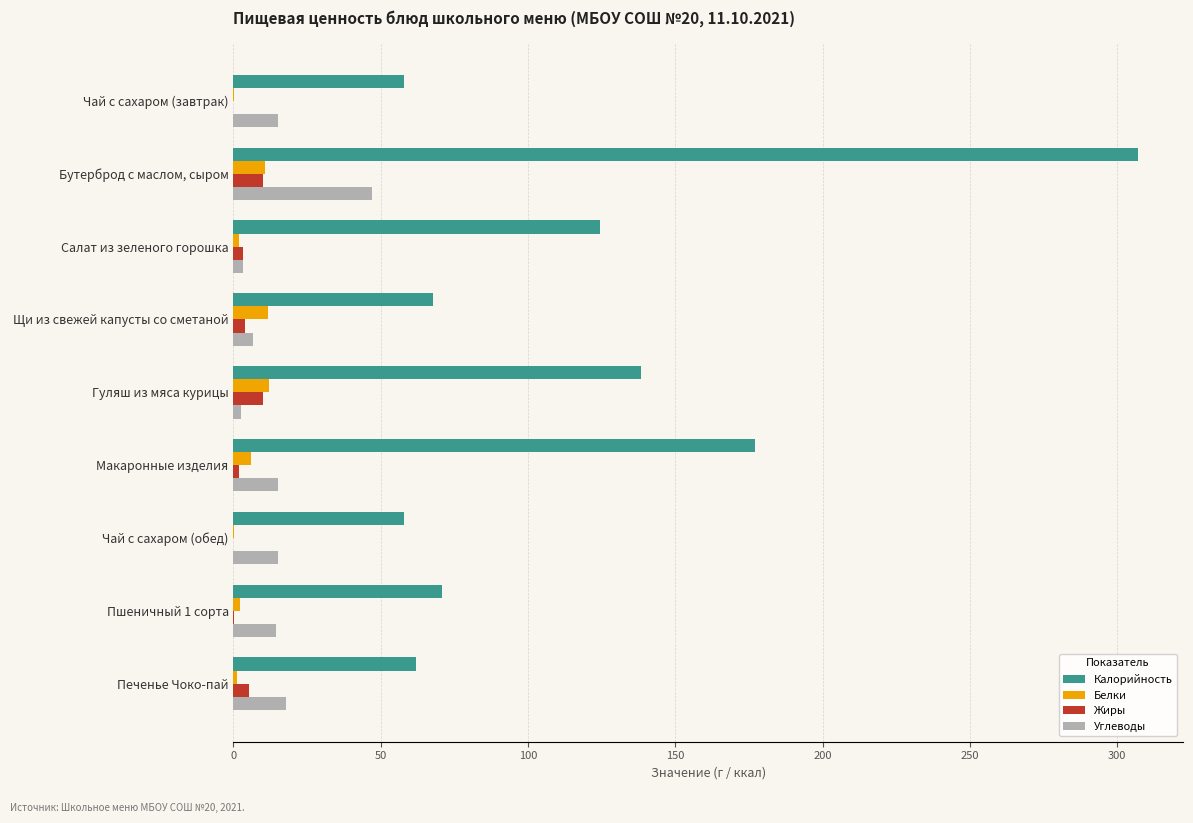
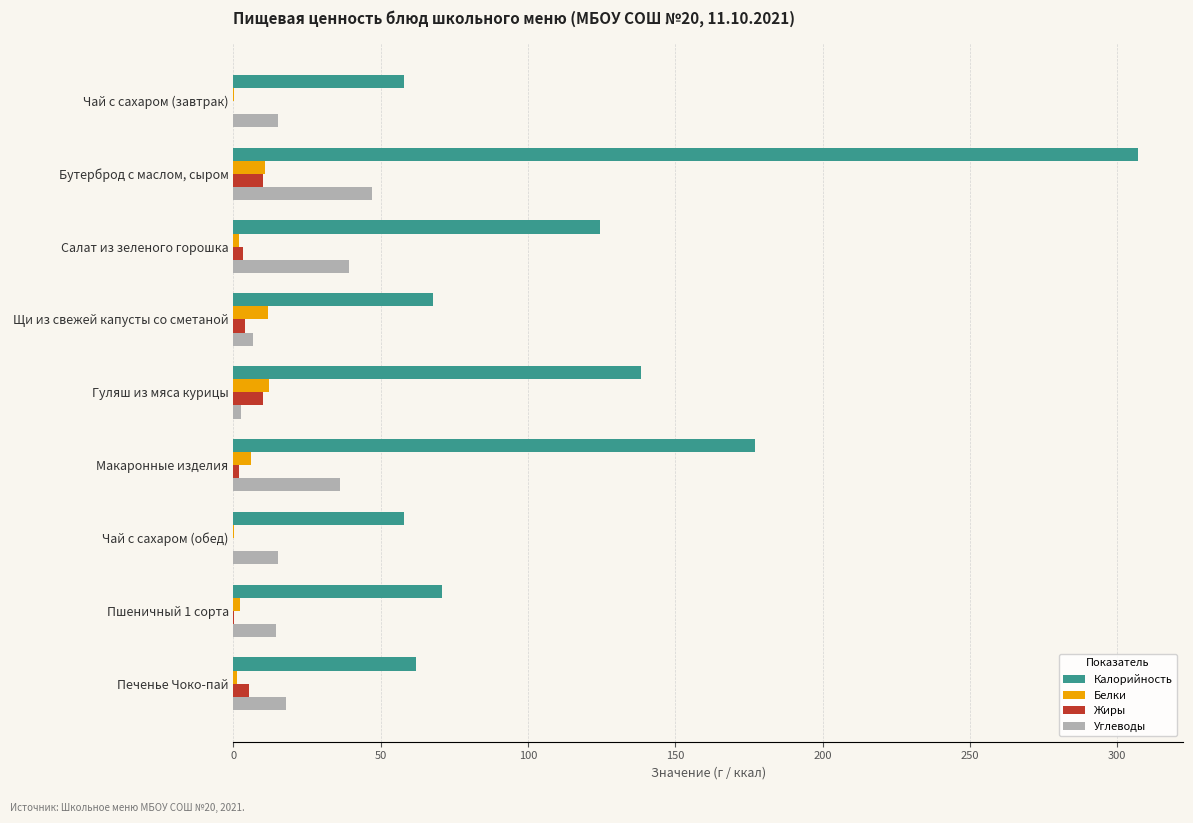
Углеводы, Салат из зеленого горошка: 3 -> 39
Углеводы, Макаронные изделия: 15 -> 36
